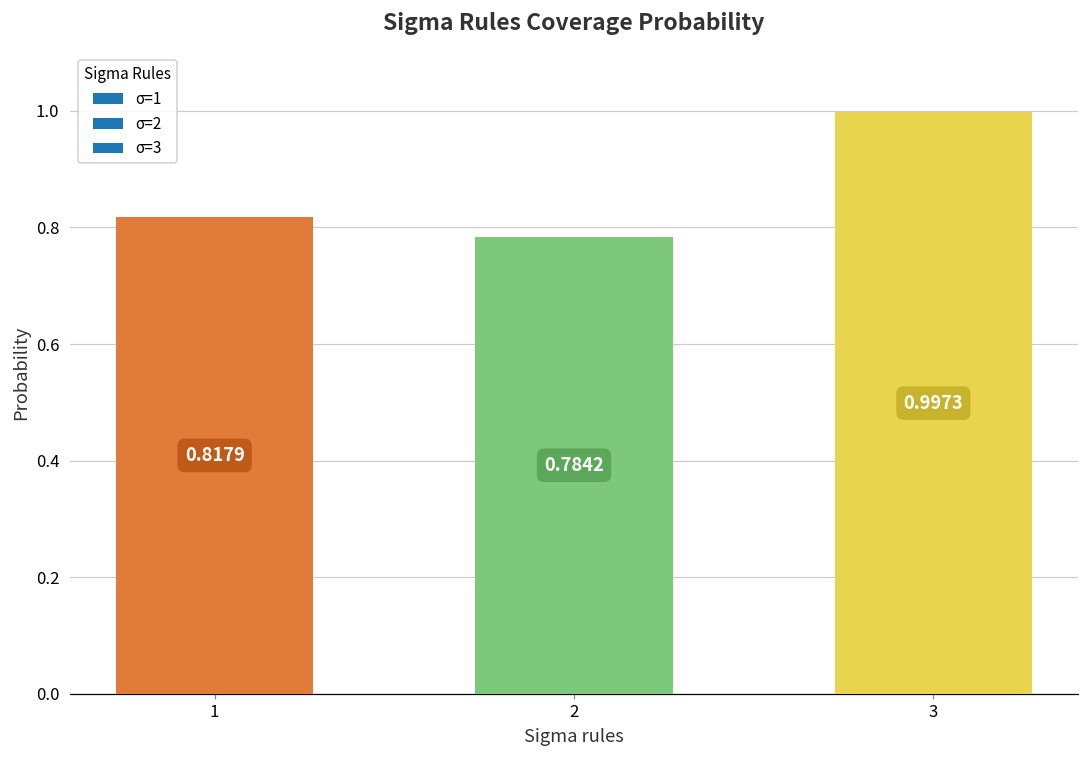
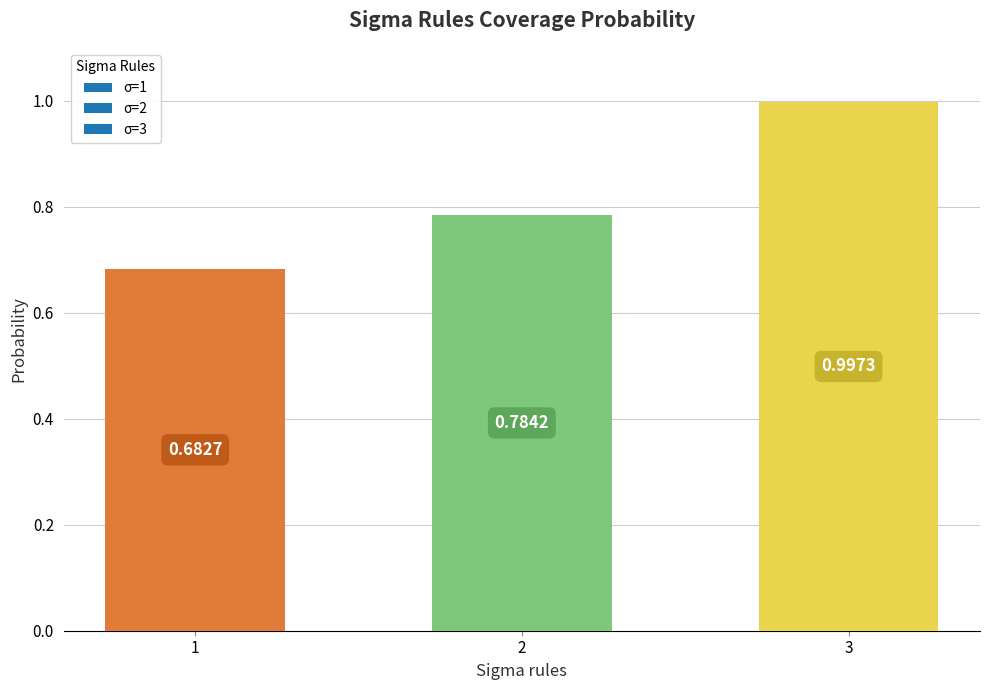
1: 0.8179 -> 0.6827
